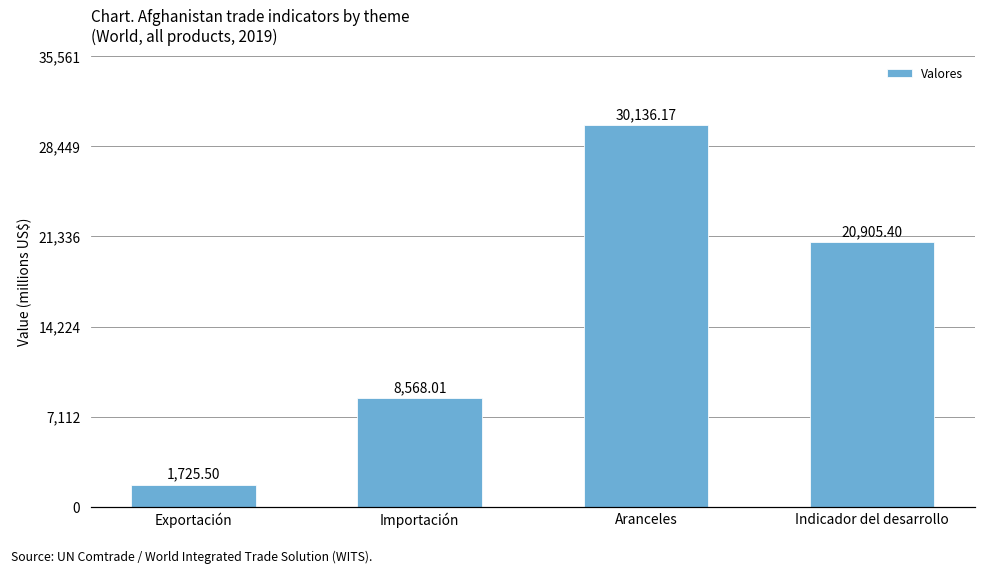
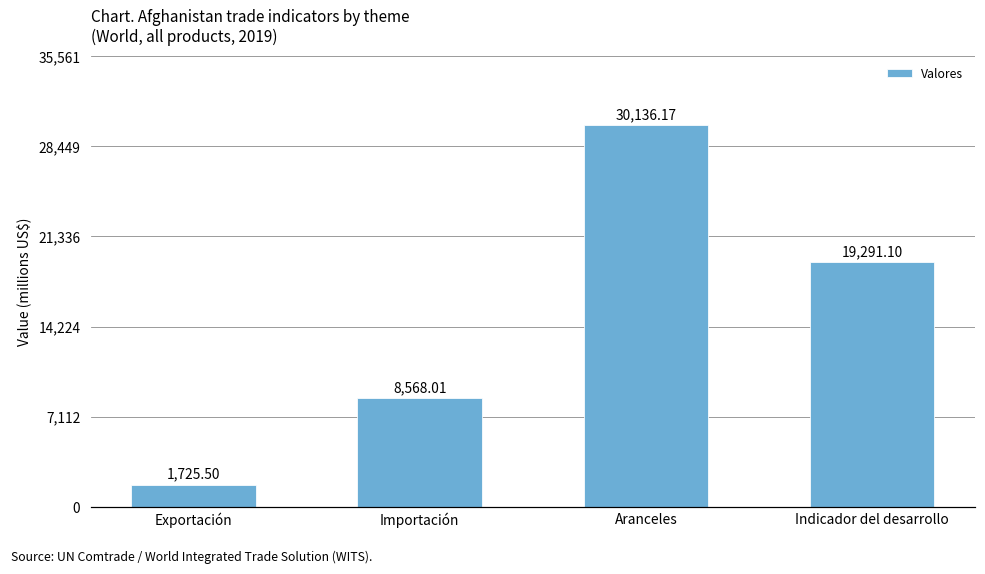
Indicador del desarrollo: 20,905.40 -> 19,291.10
